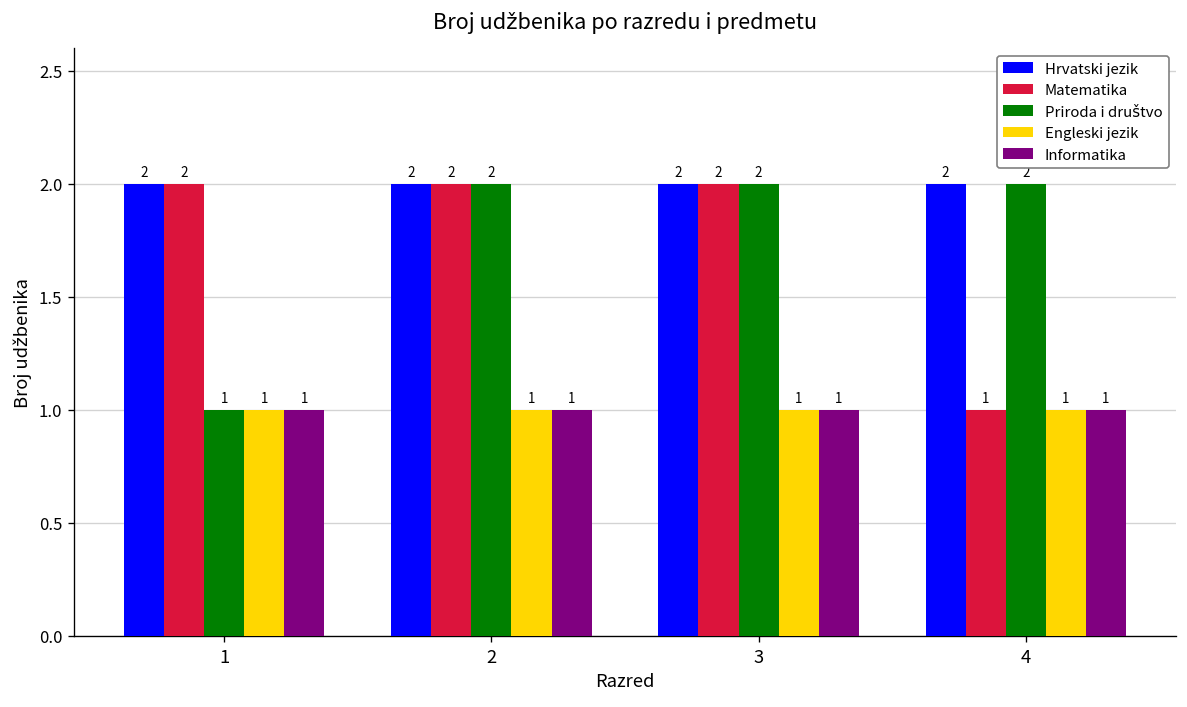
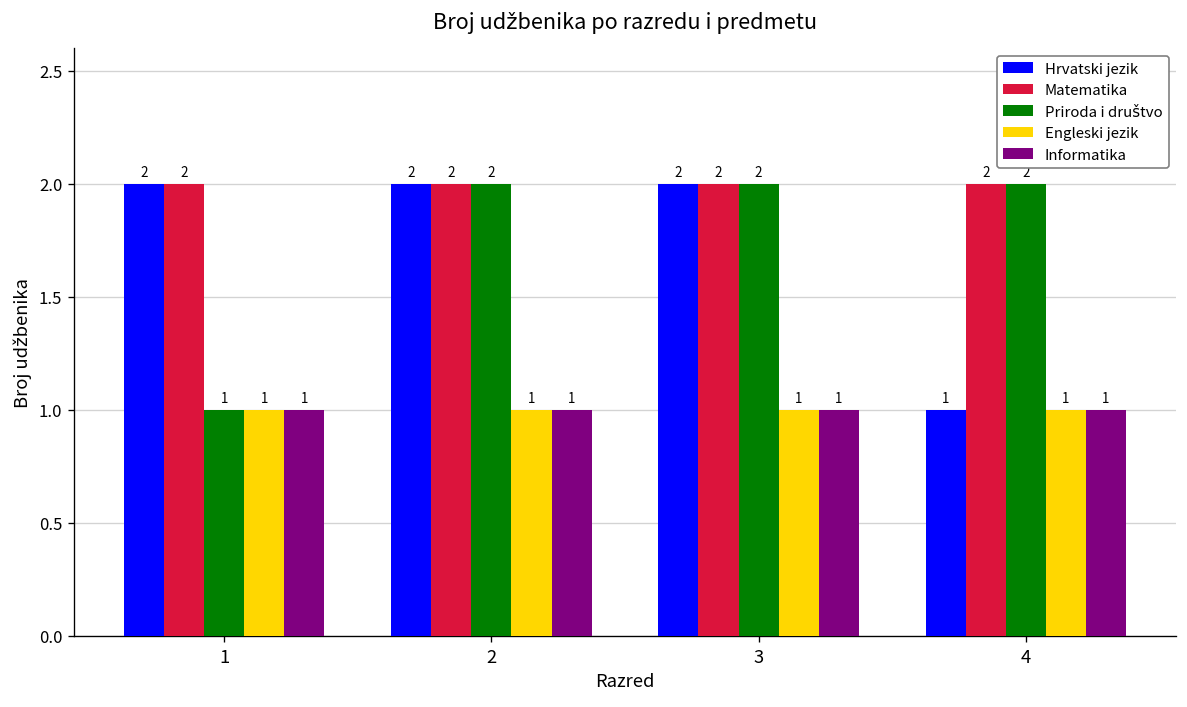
Hrvatski jezik, 4: 2 -> 1
Matematika, 4: 1 -> 2
